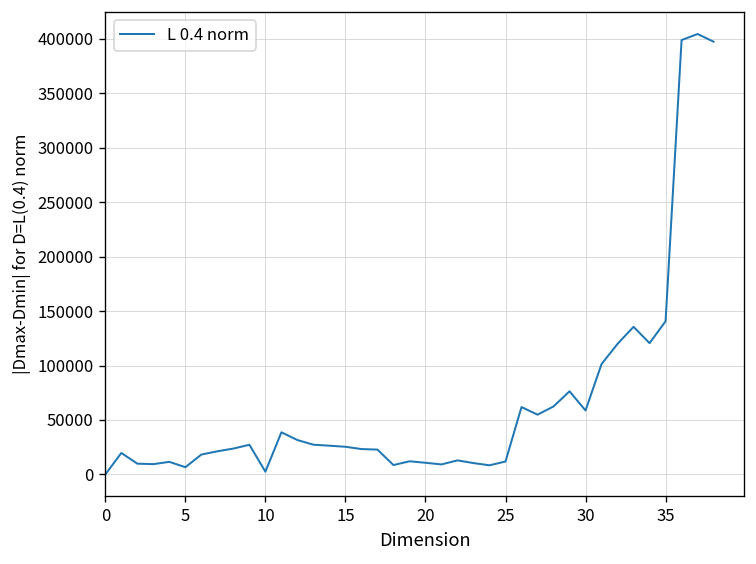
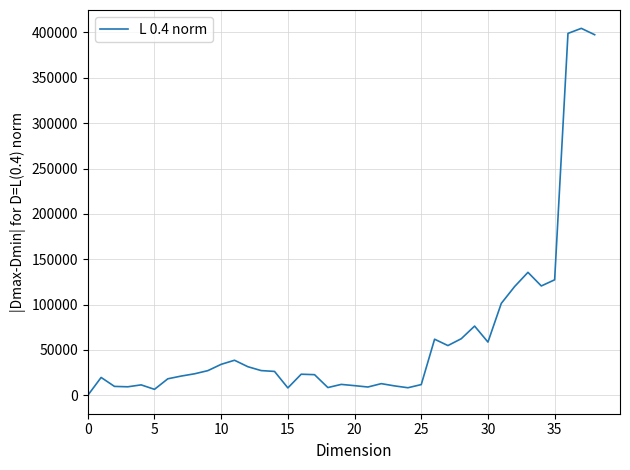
10: 0 -> 30000
15: 30000 -> 10000
35: 140000 -> 130000
